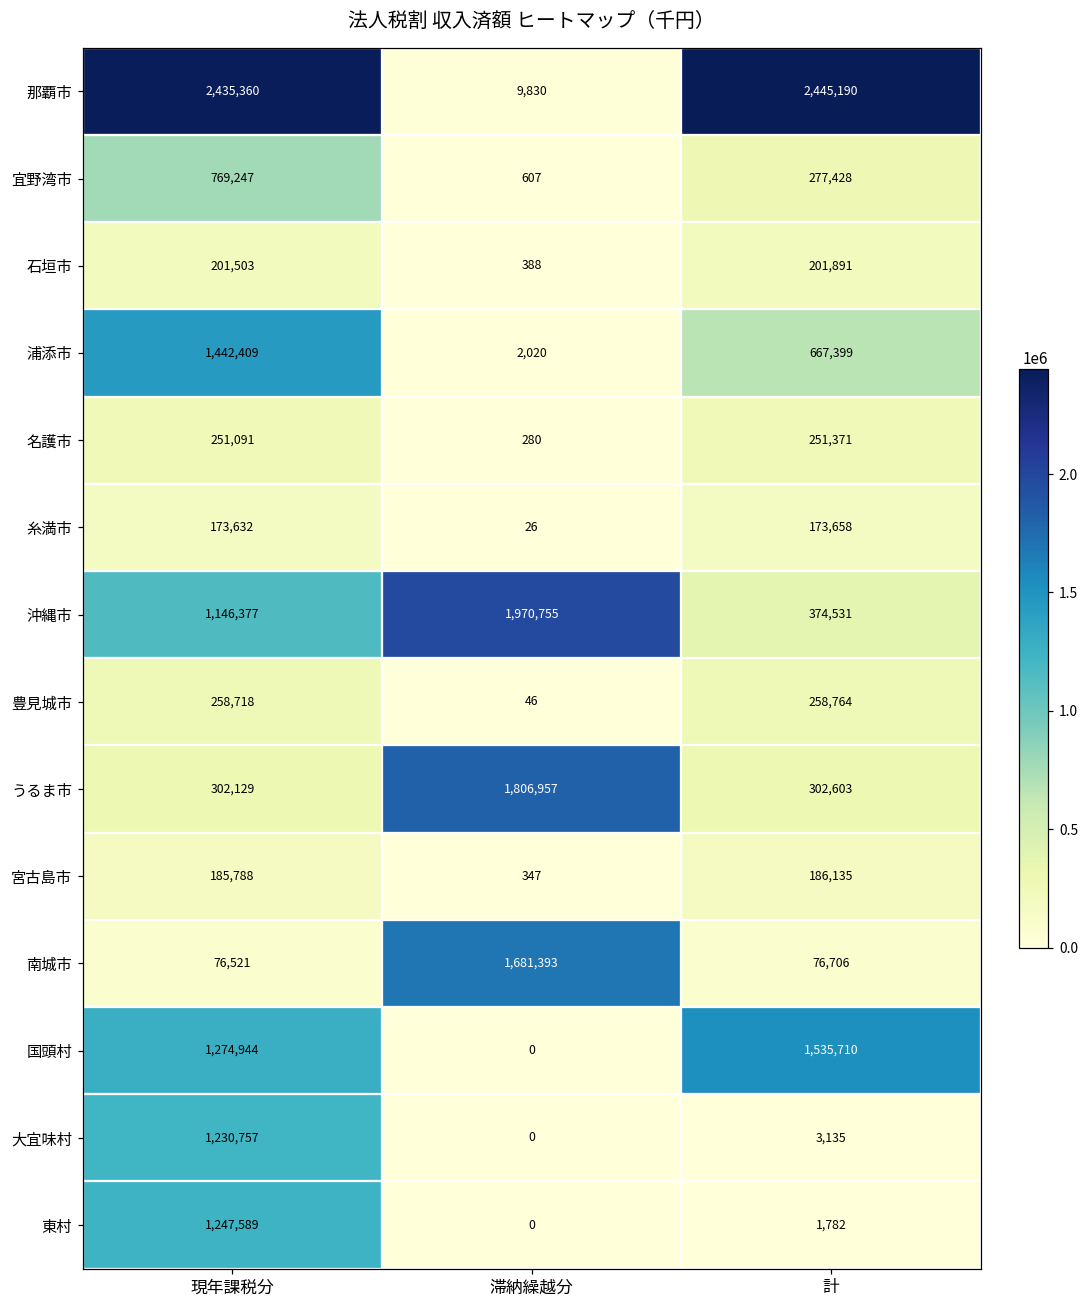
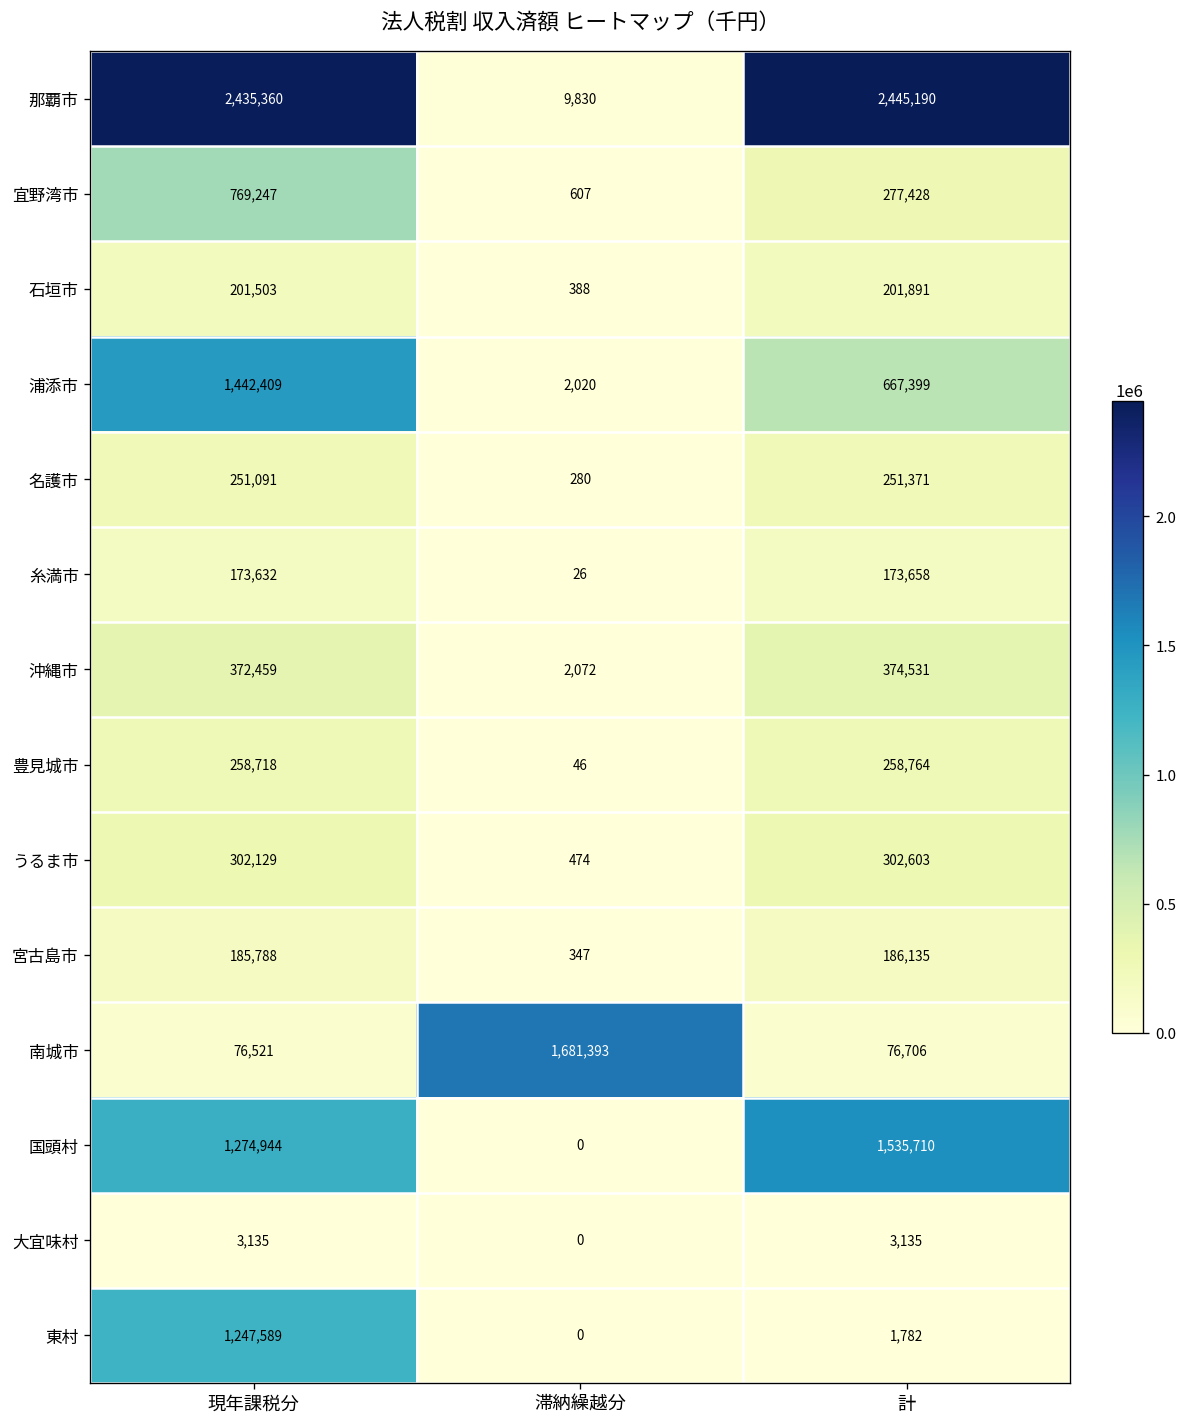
沖縄市, 現年課税分: 1,146,377 -> 372,459
沖縄市, 滞納繰越分: 1,970,755 -> 2,072
うるま市, 滞納繰越分: 1,806,957 -> 474
大宜味村, 現年課税分: 1,230,757 -> 3,135
